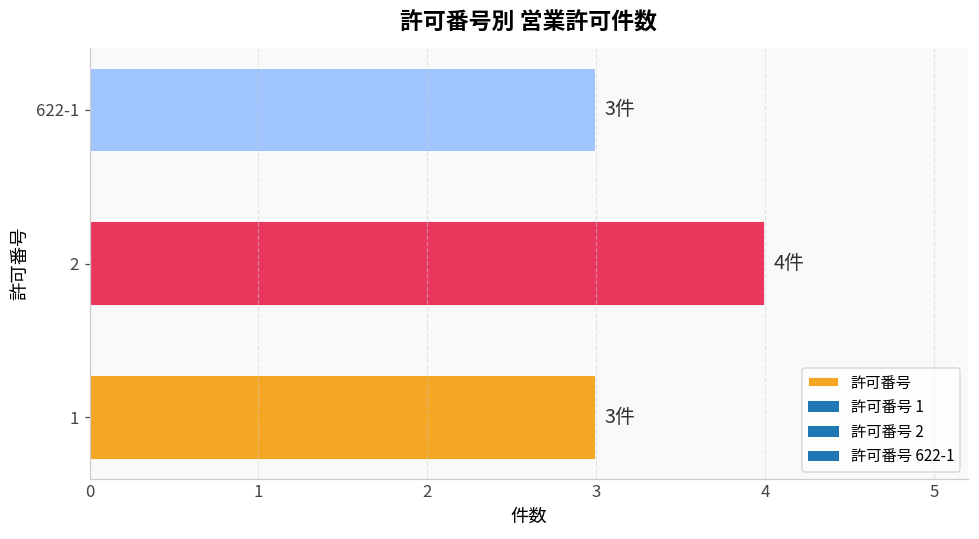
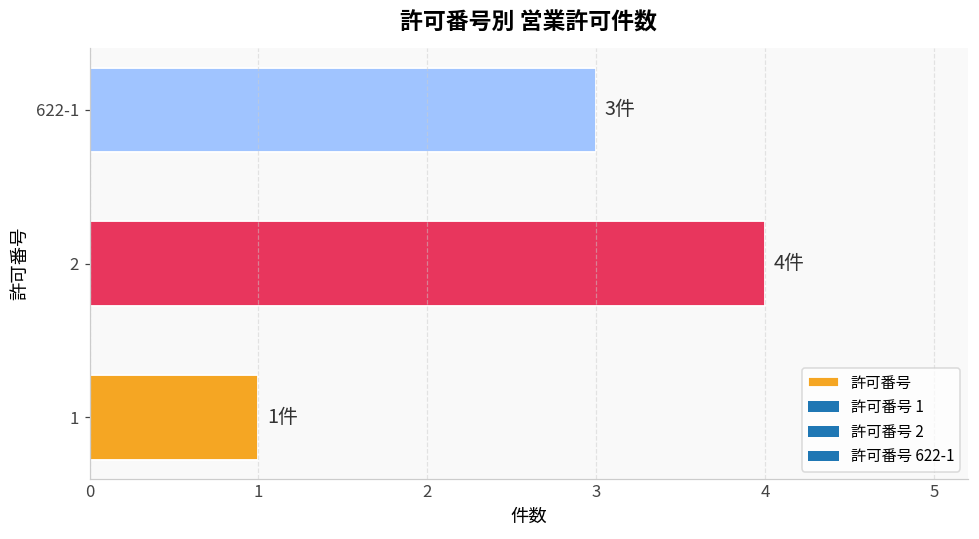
1: 3件 -> 1件
